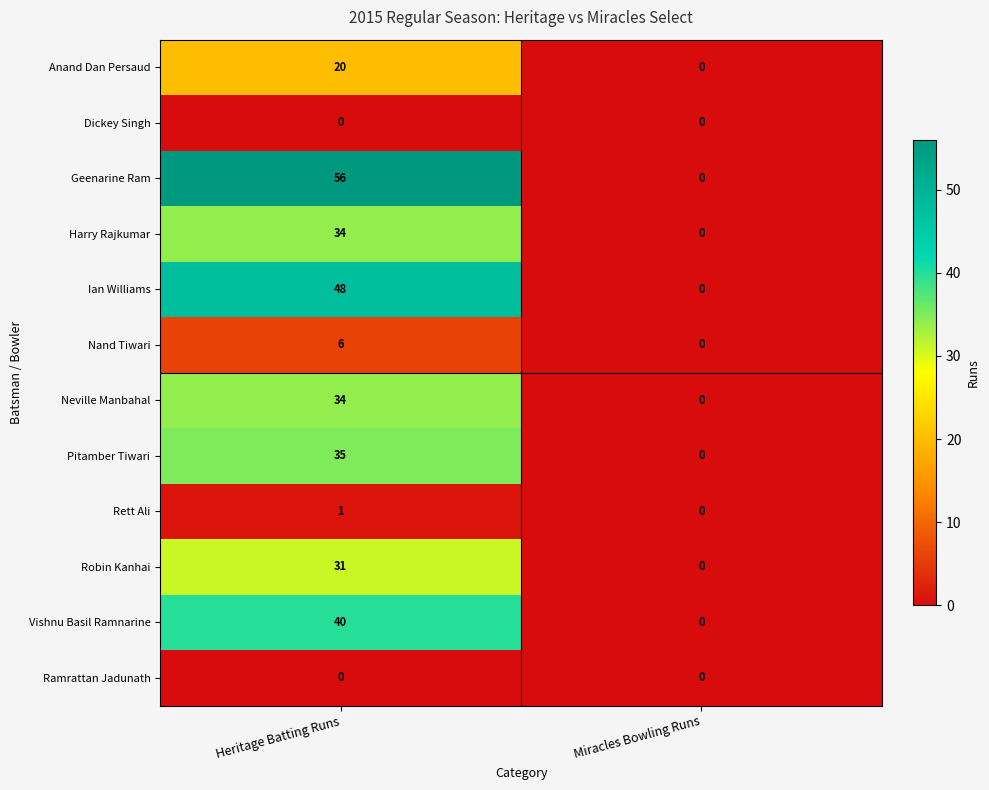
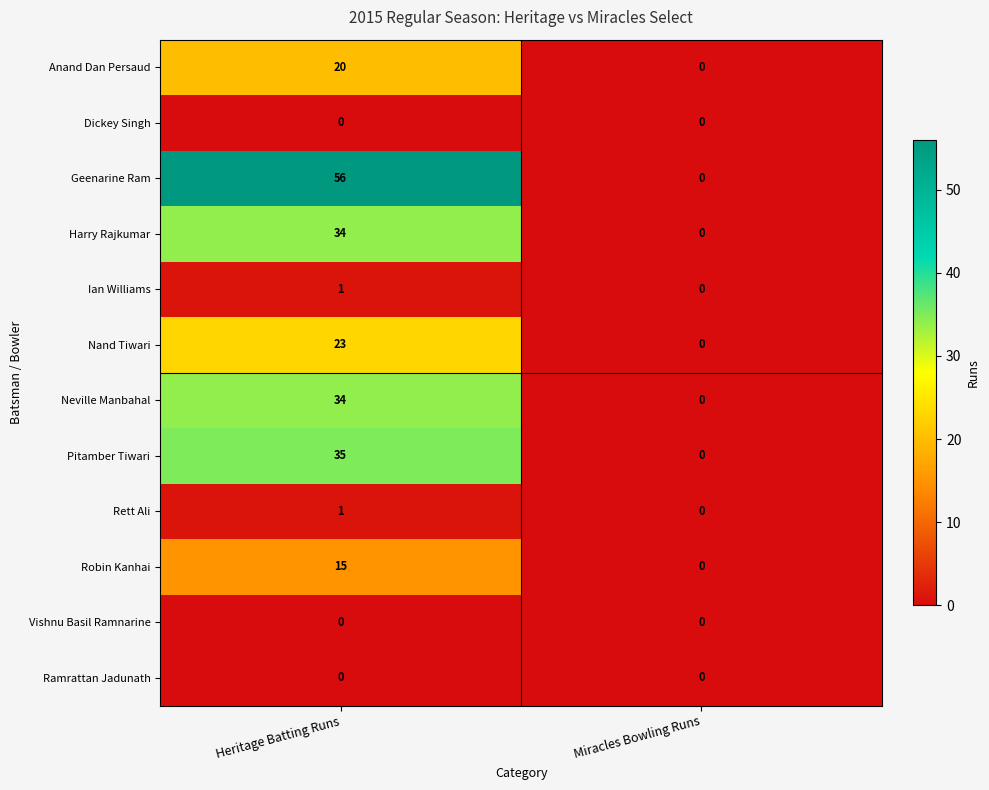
Ian Williams, Heritage Batting Runs: 48 -> 1
Nand Tiwari, Heritage Batting Runs: 6 -> 23
Robin Kanhai, Heritage Batting Runs: 31 -> 15
Vishnu Basil Ramnarine, Heritage Batting Runs: 40 -> 0
